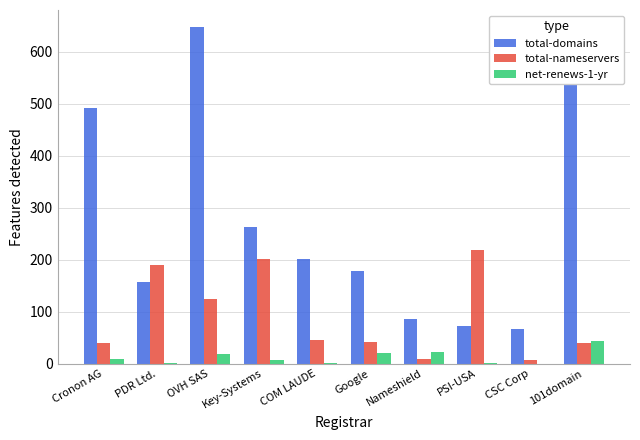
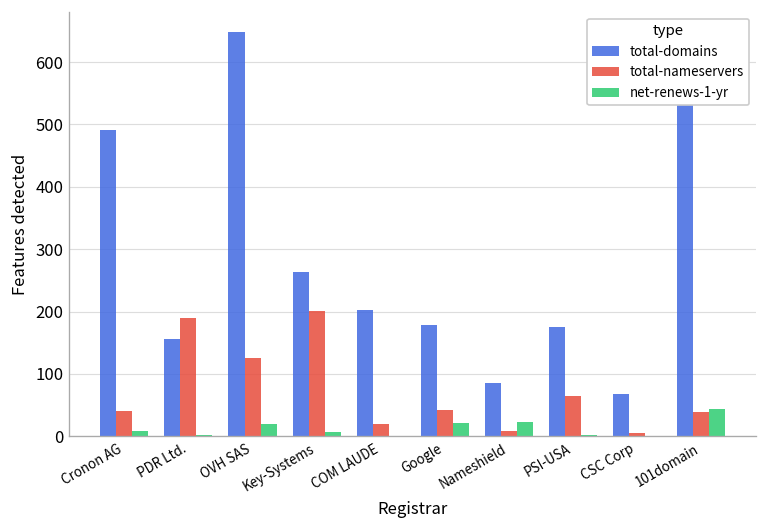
total-nameservers, COM LAUDE: 50 -> 20
total-domains, PSI-USA: 70 -> 180
total-nameservers, PSI-USA: 220 -> 70
